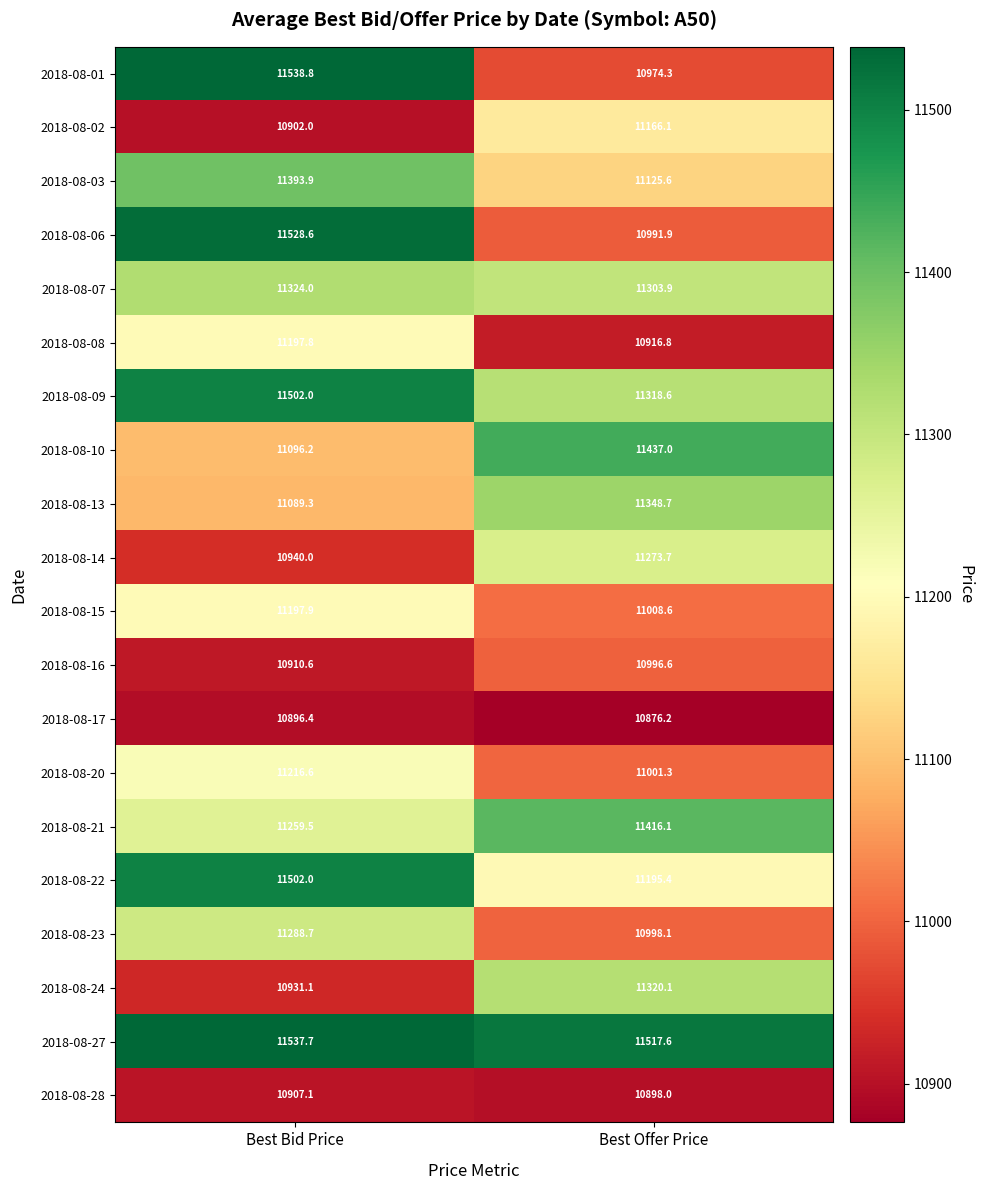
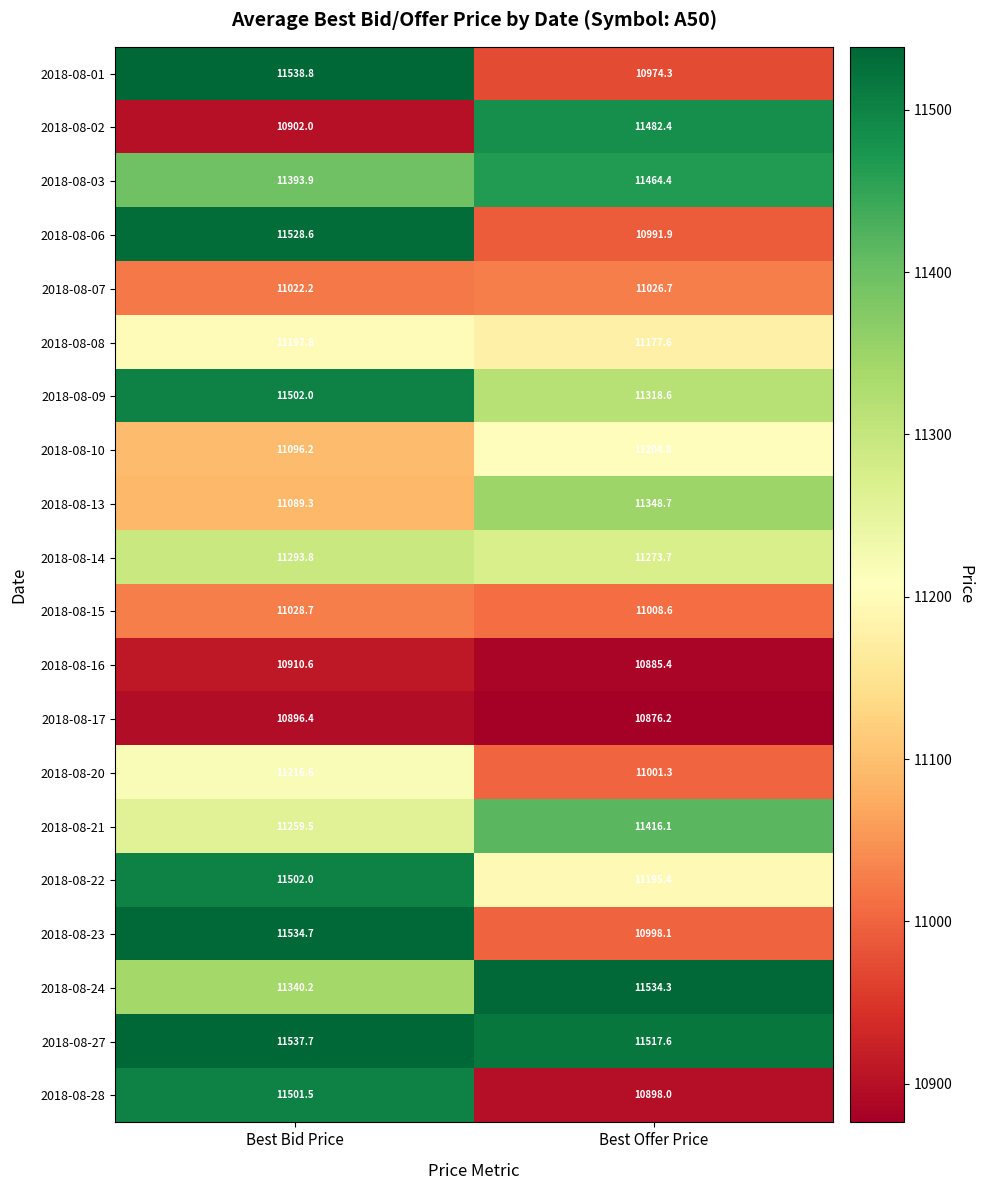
2018-08-02, Best Offer Price: 11166.1 -> 11482.4
2018-08-03, Best Offer Price: 11125.6 -> 11464.4
2018-08-07, Best Bid Price: 11324.0 -> 11022.2
2018-08-07, Best Offer Price: 11303.9 -> 11026.7
2018-08-08, Best Offer Price: 10916.8 -> 11177.6
2018-08-10, Best Offer Price: 11437.0 -> 11204.8
2018-08-14, Best Bid Price: 10940.0 -> 11293.8
2018-08-15, Best Bid Price: 11197.9 -> 11028.7
2018-08-16, Best Offer Price: 10996.6 -> 10885.4
2018-08-23, Best Bid Price: 11288.7 -> 11534.7
2018-08-24, Best Bid Price: 10931.1 -> 11340.2
2018-08-24, Best Offer Price: 11320.1 -> 11534.3
2018-08-28, Best Bid Price: 10907.1 -> 11501.5
